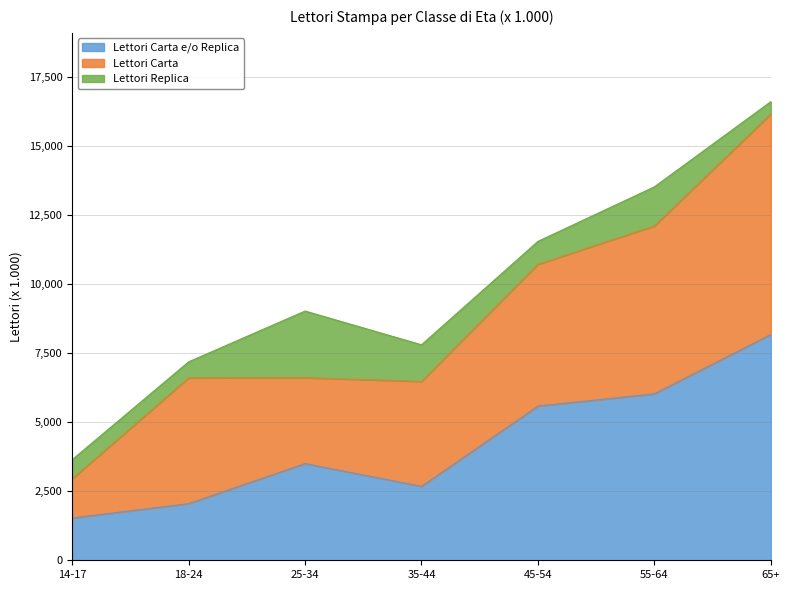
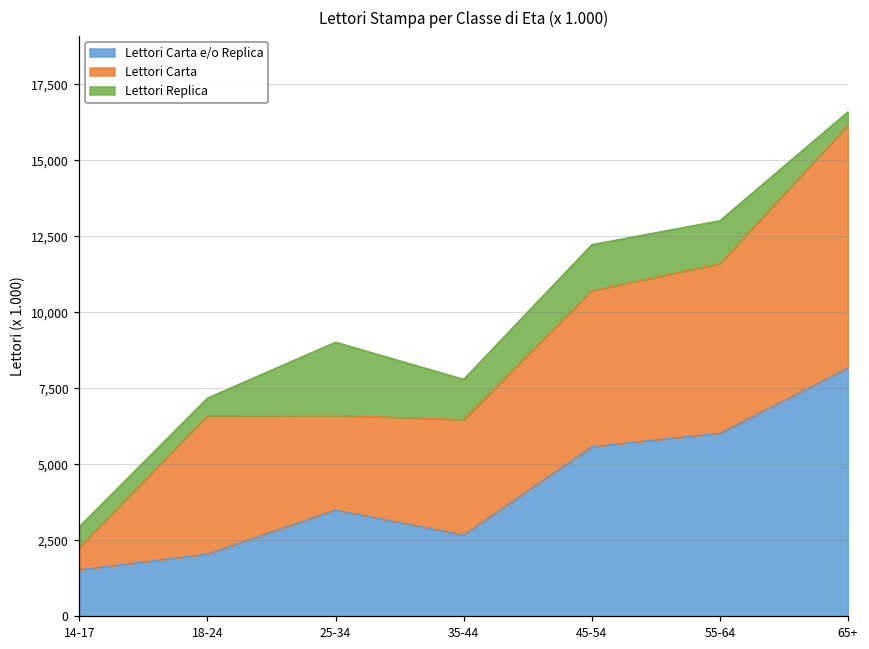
Lettori Carta, 14-17: 1,400 -> 700
Lettori Replica, 45-54: 800 -> 1,500
Lettori Carta, 55-64: 6,100 -> 5,600
